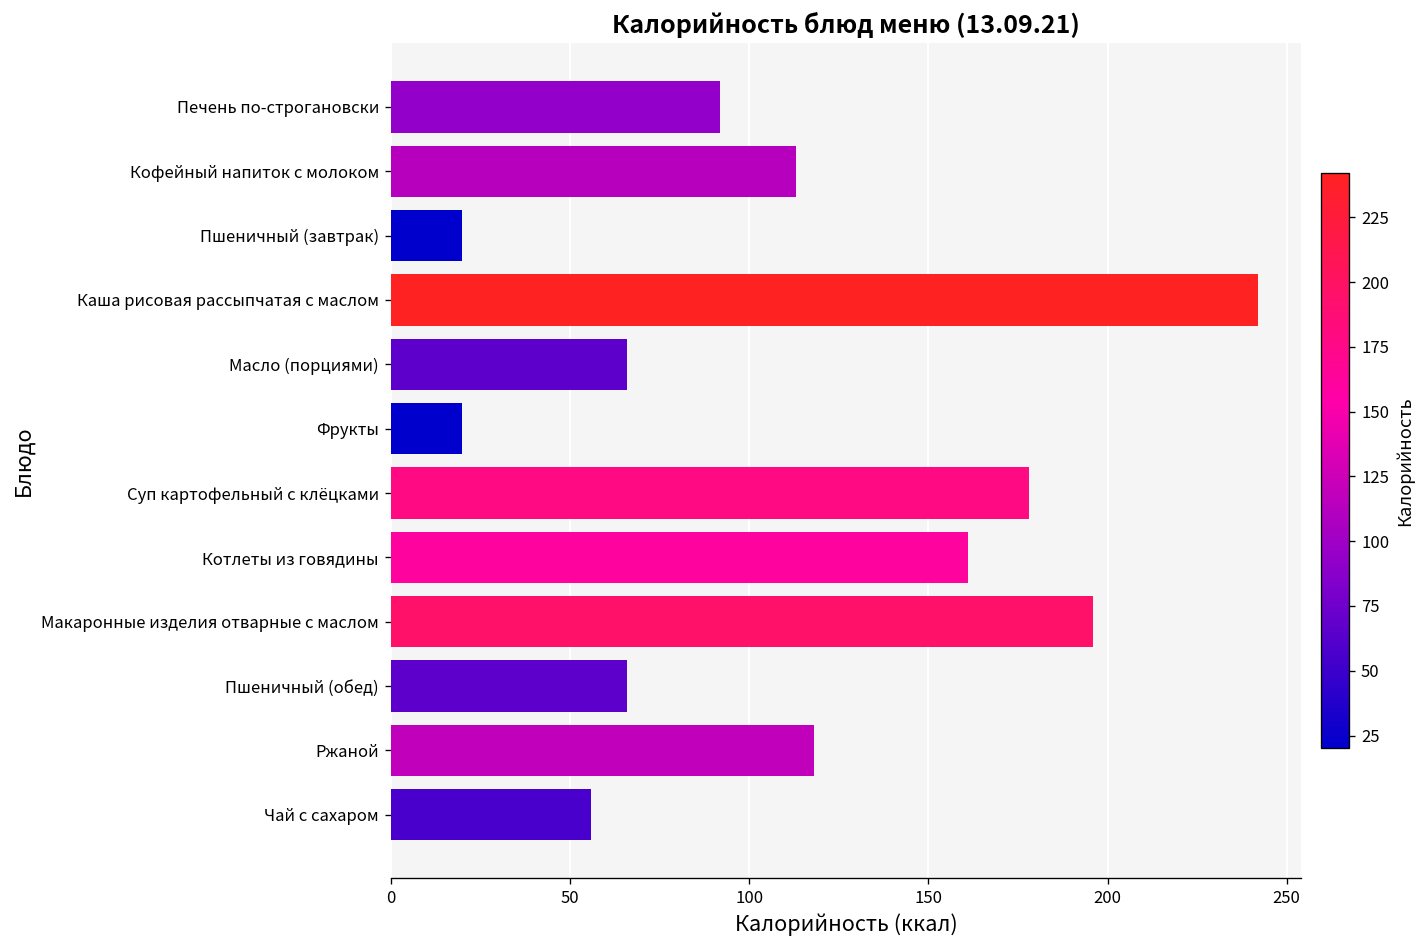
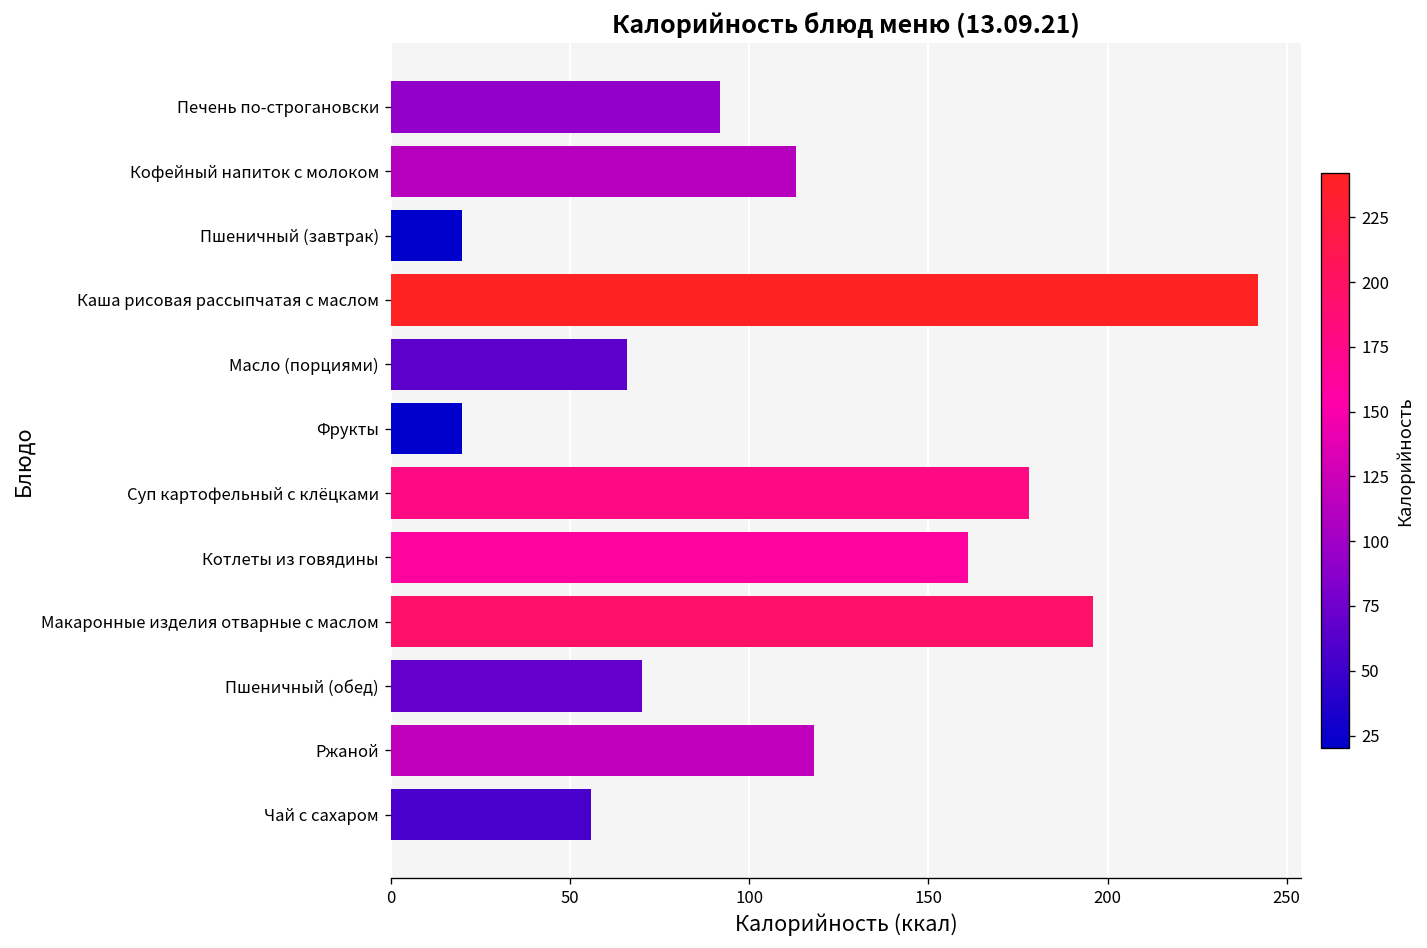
Пшеничный (обед): 66 -> 70
